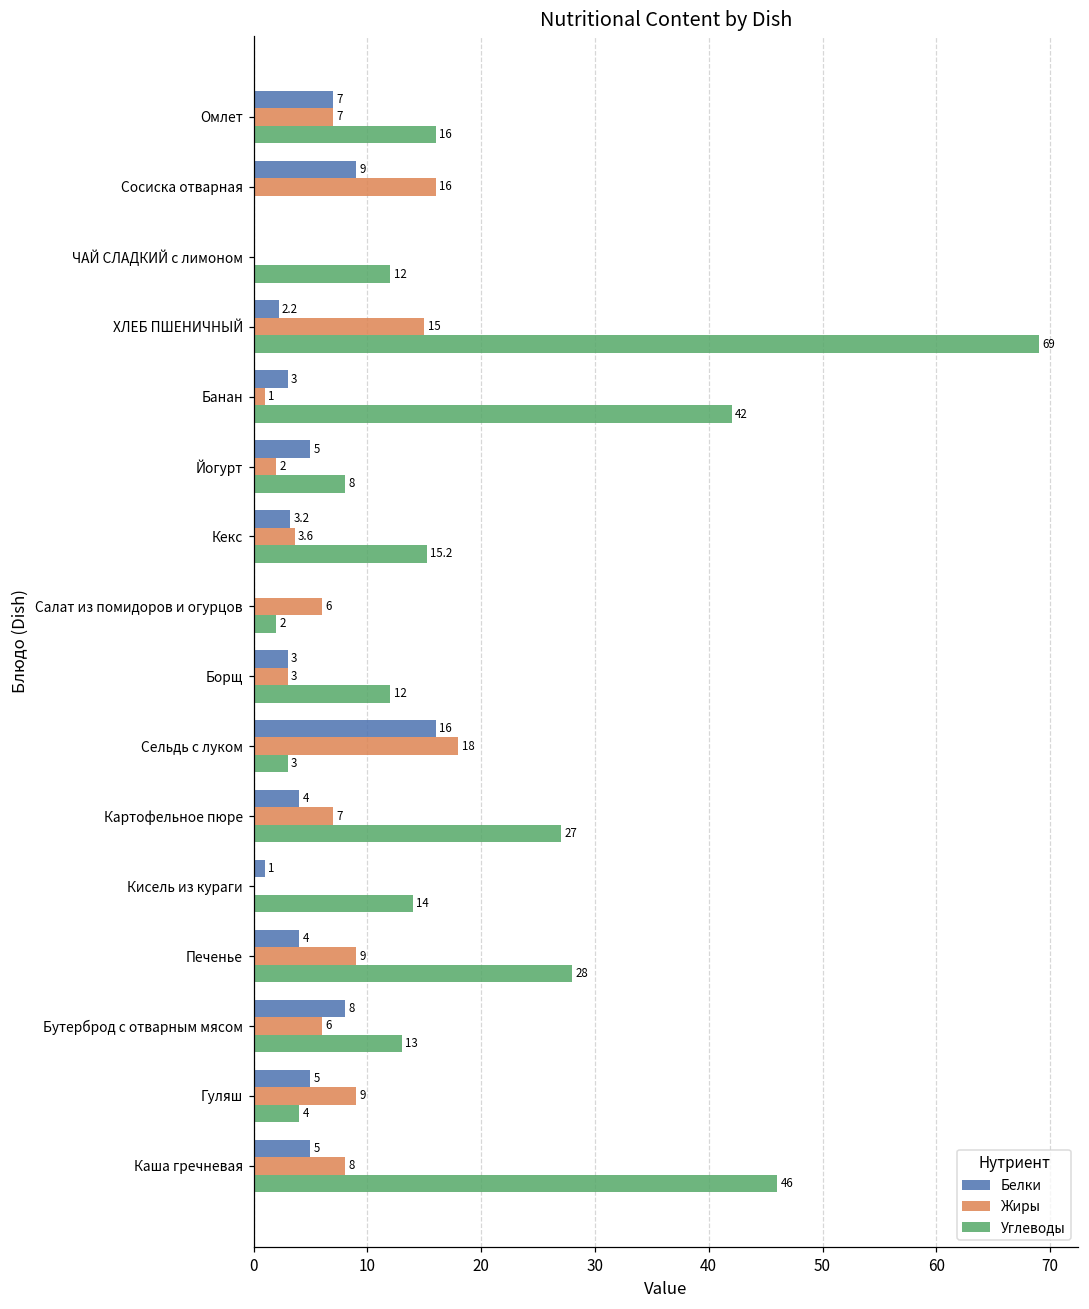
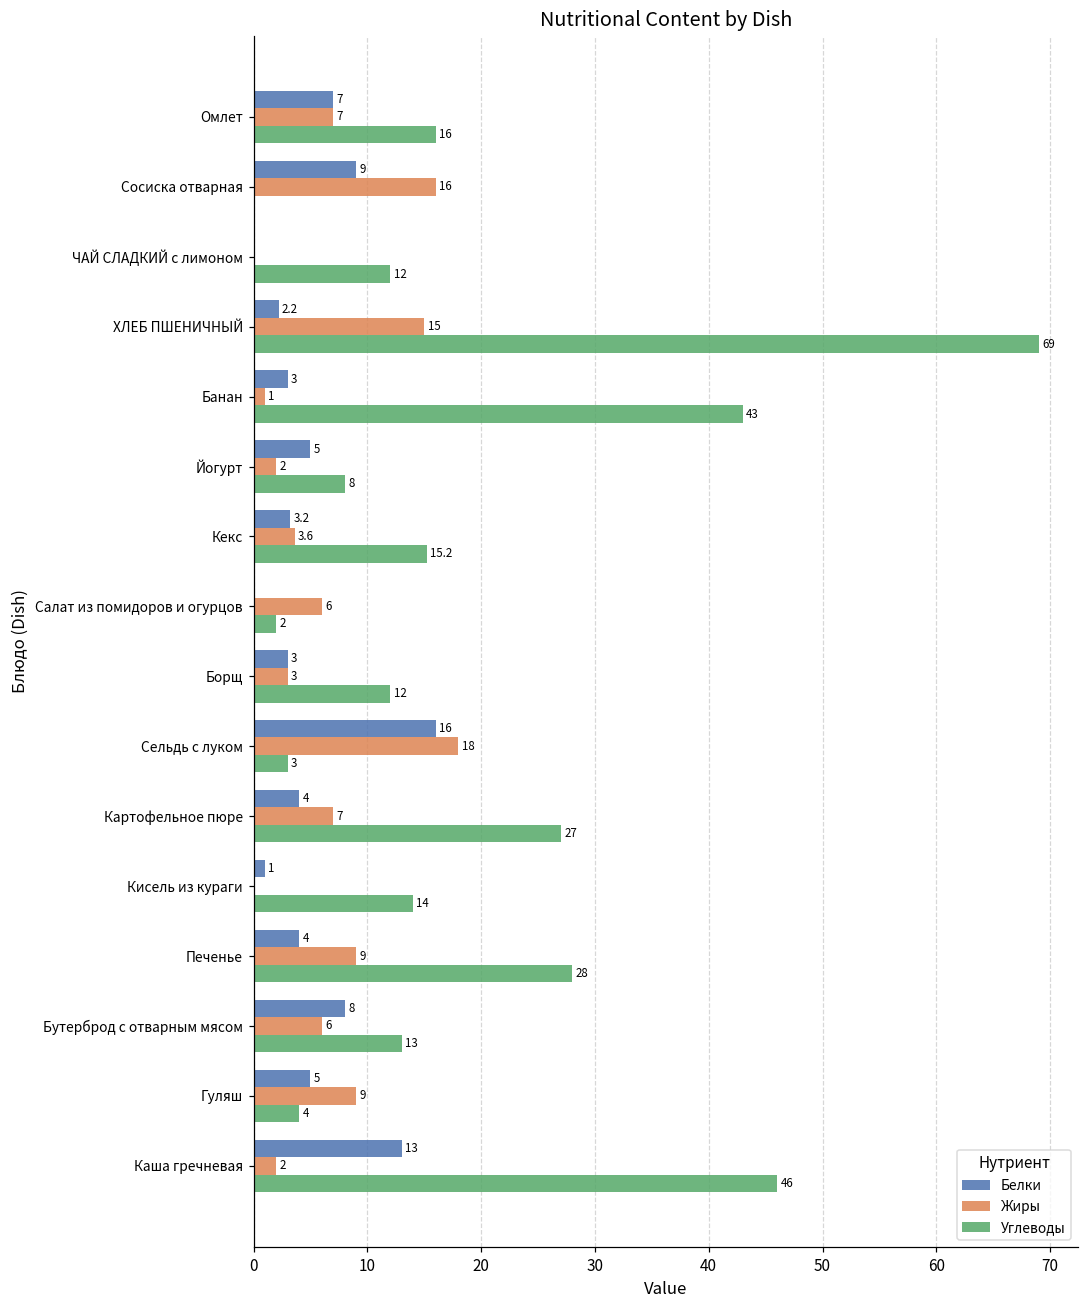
Углеводы, Банан: 42 -> 43
Белки, Каша гречневая: 5 -> 13
Жиры, Каша гречневая: 8 -> 2
